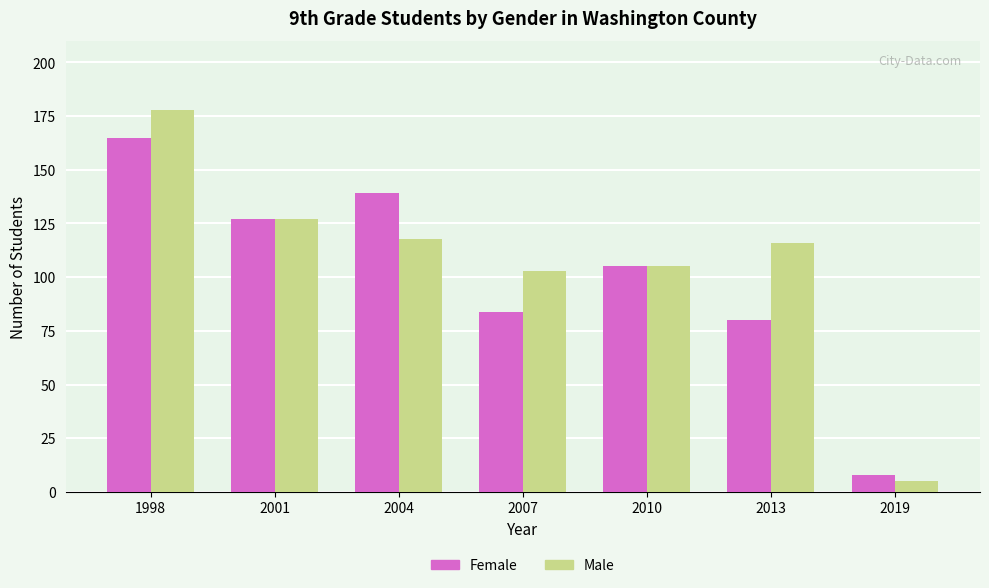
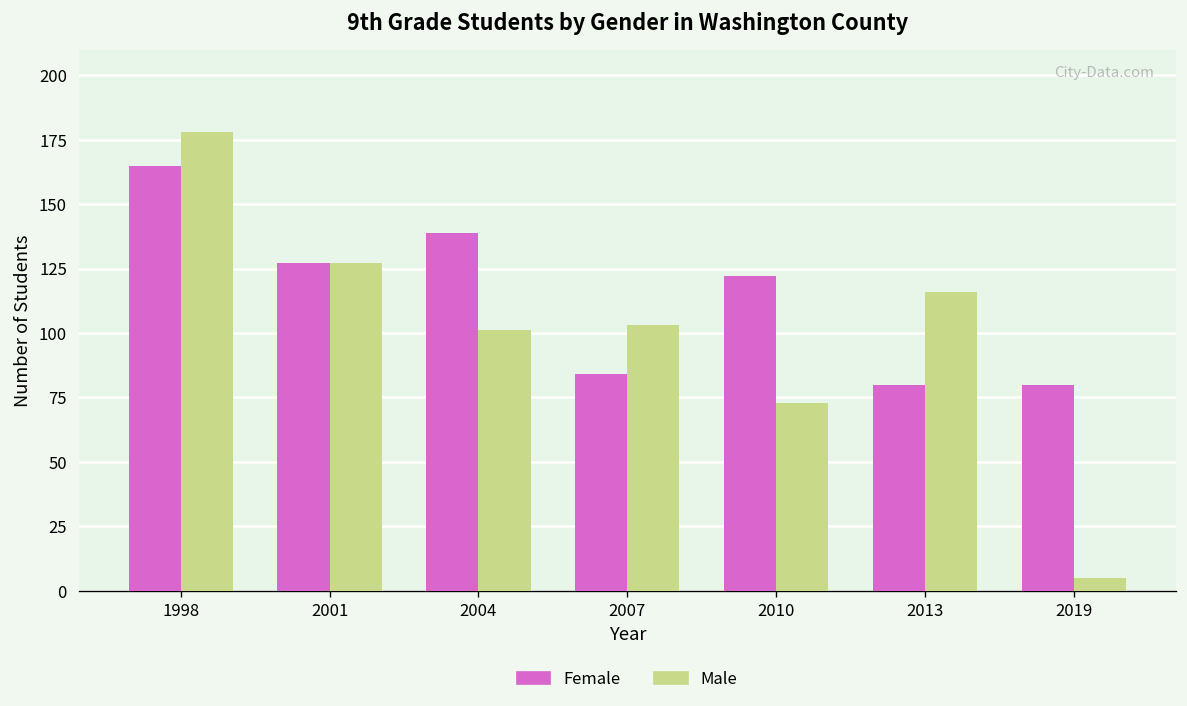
Male, 2004: 118 -> 101
Female, 2010: 105 -> 122
Male, 2010: 105 -> 73
Female, 2019: 8 -> 80
